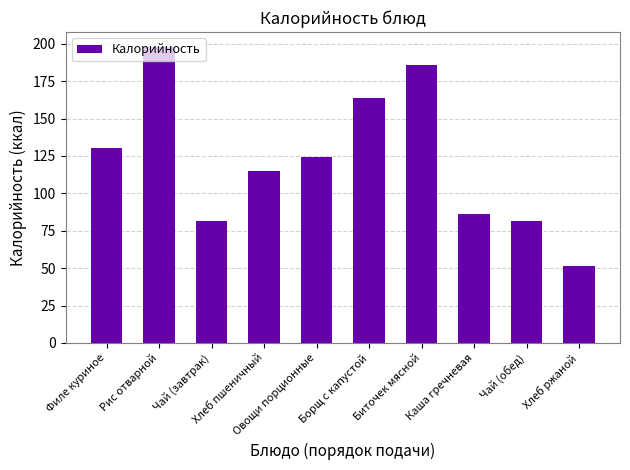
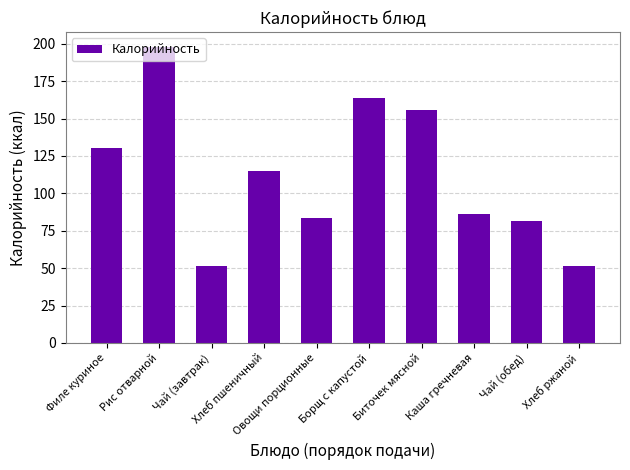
Чай (завтрак): 81 -> 51
Овощи порционные: 124 -> 83
Биточек мясной: 186 -> 156
